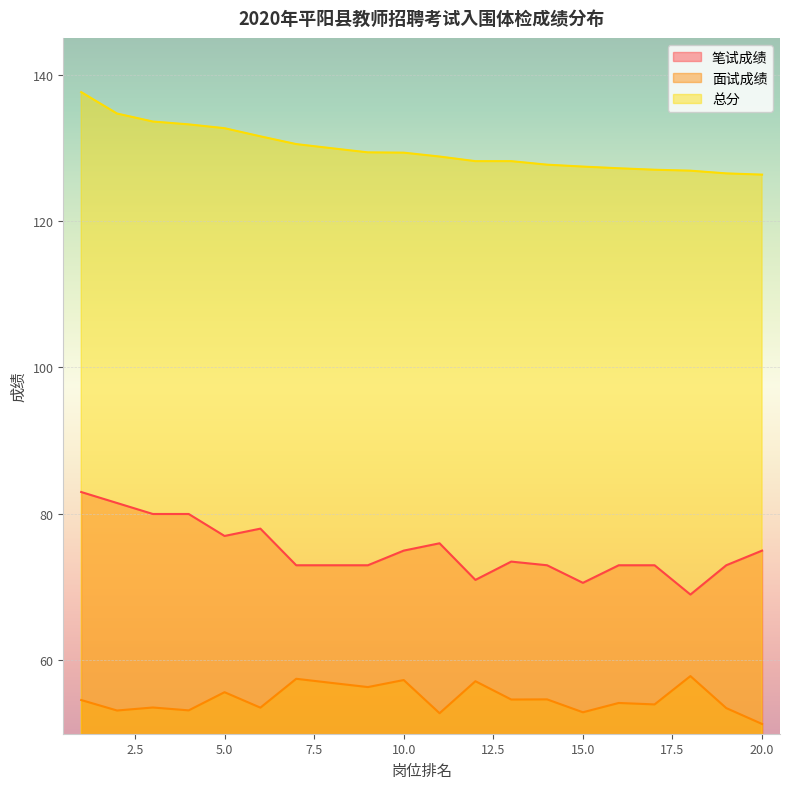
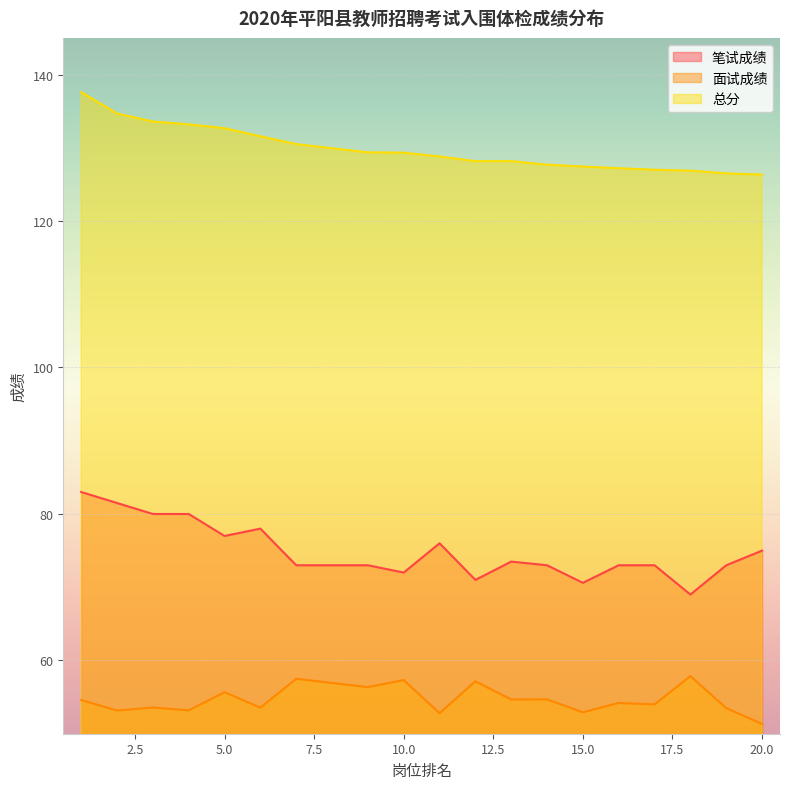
笔试成绩, 10.0: 75 -> 72
